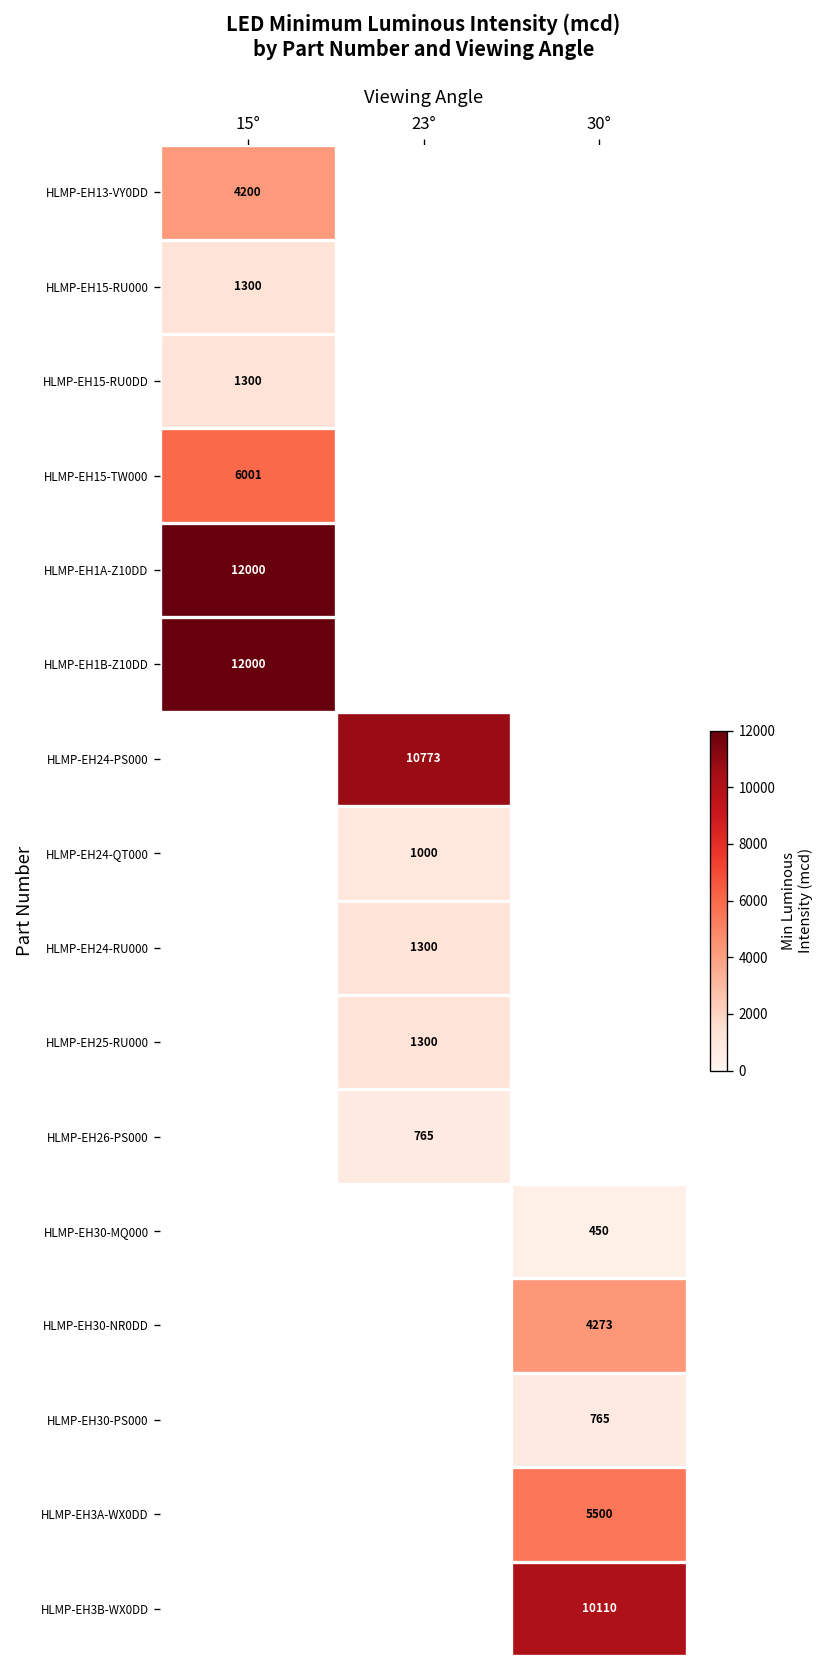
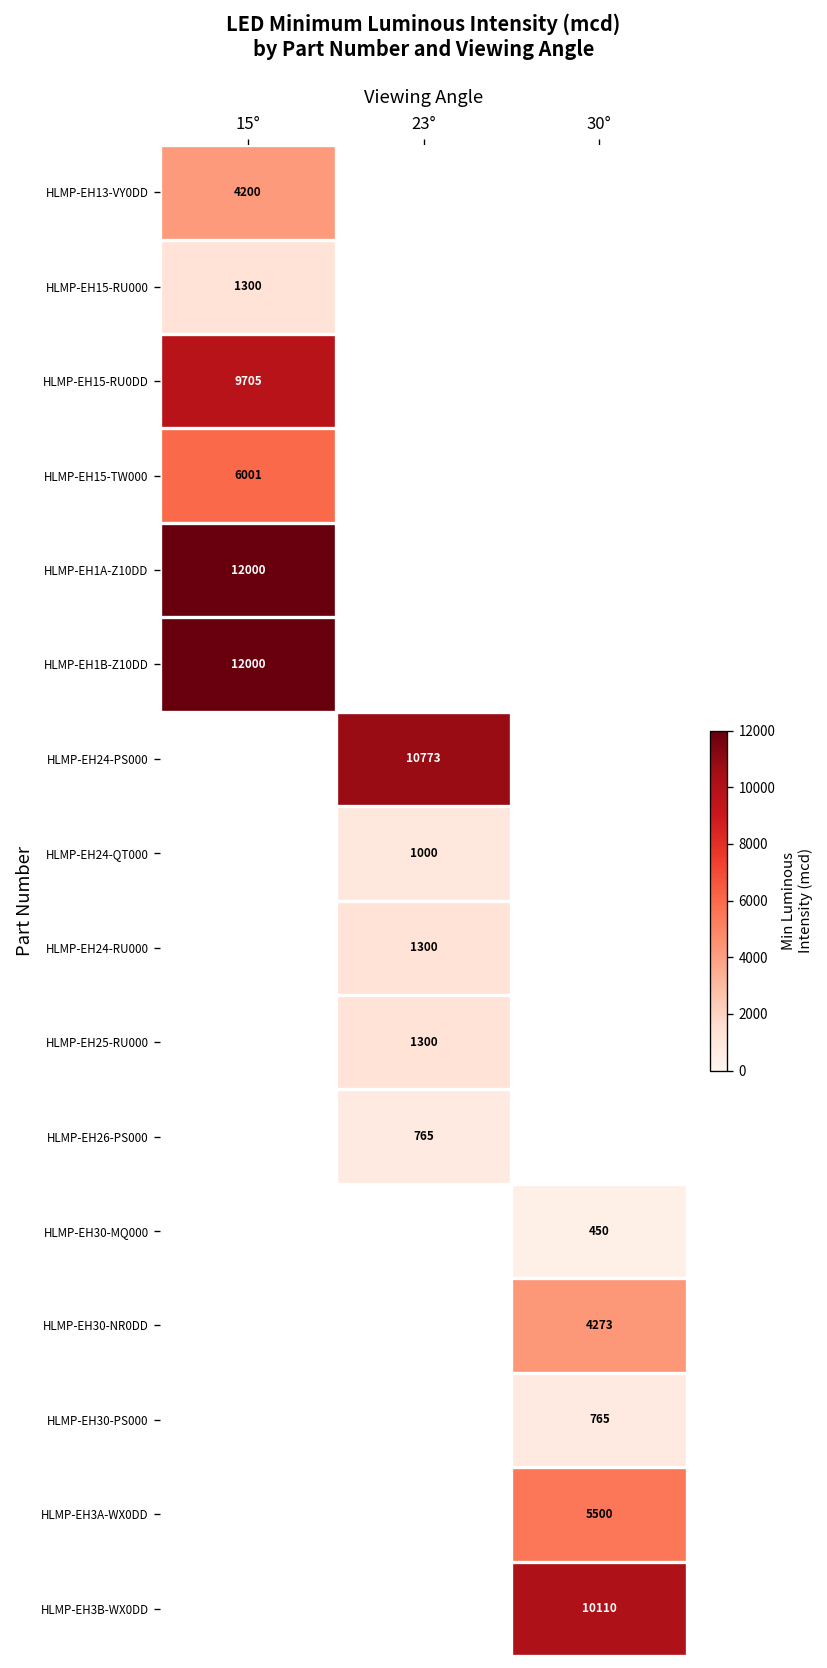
HLMP-EH15-RU0DD, 15°: 1300 -> 9705
